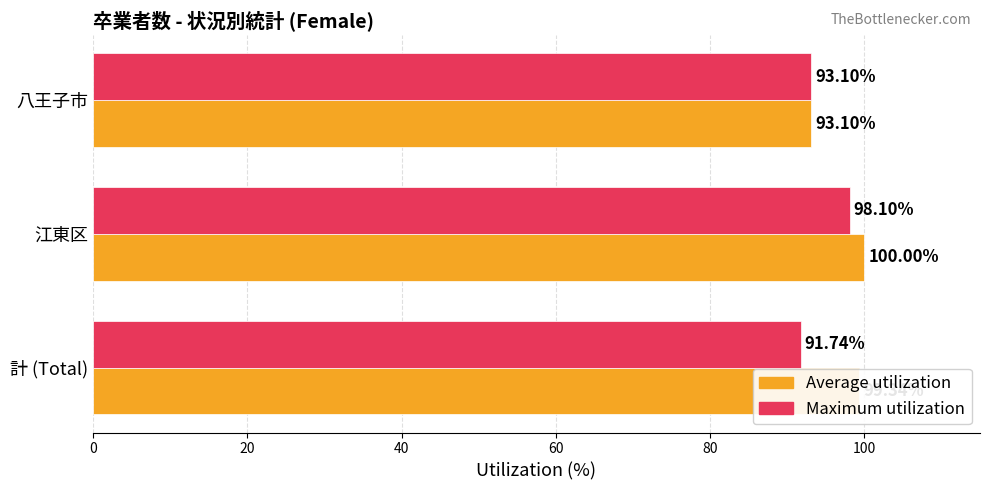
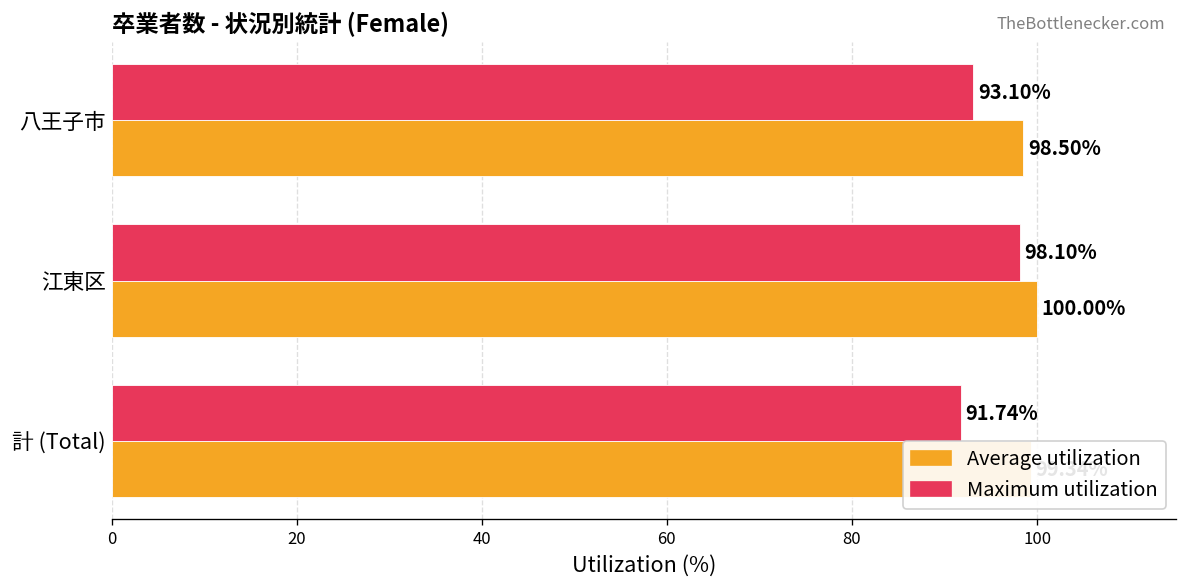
Average utilization, 八王子市: 93.10% -> 98.50%
